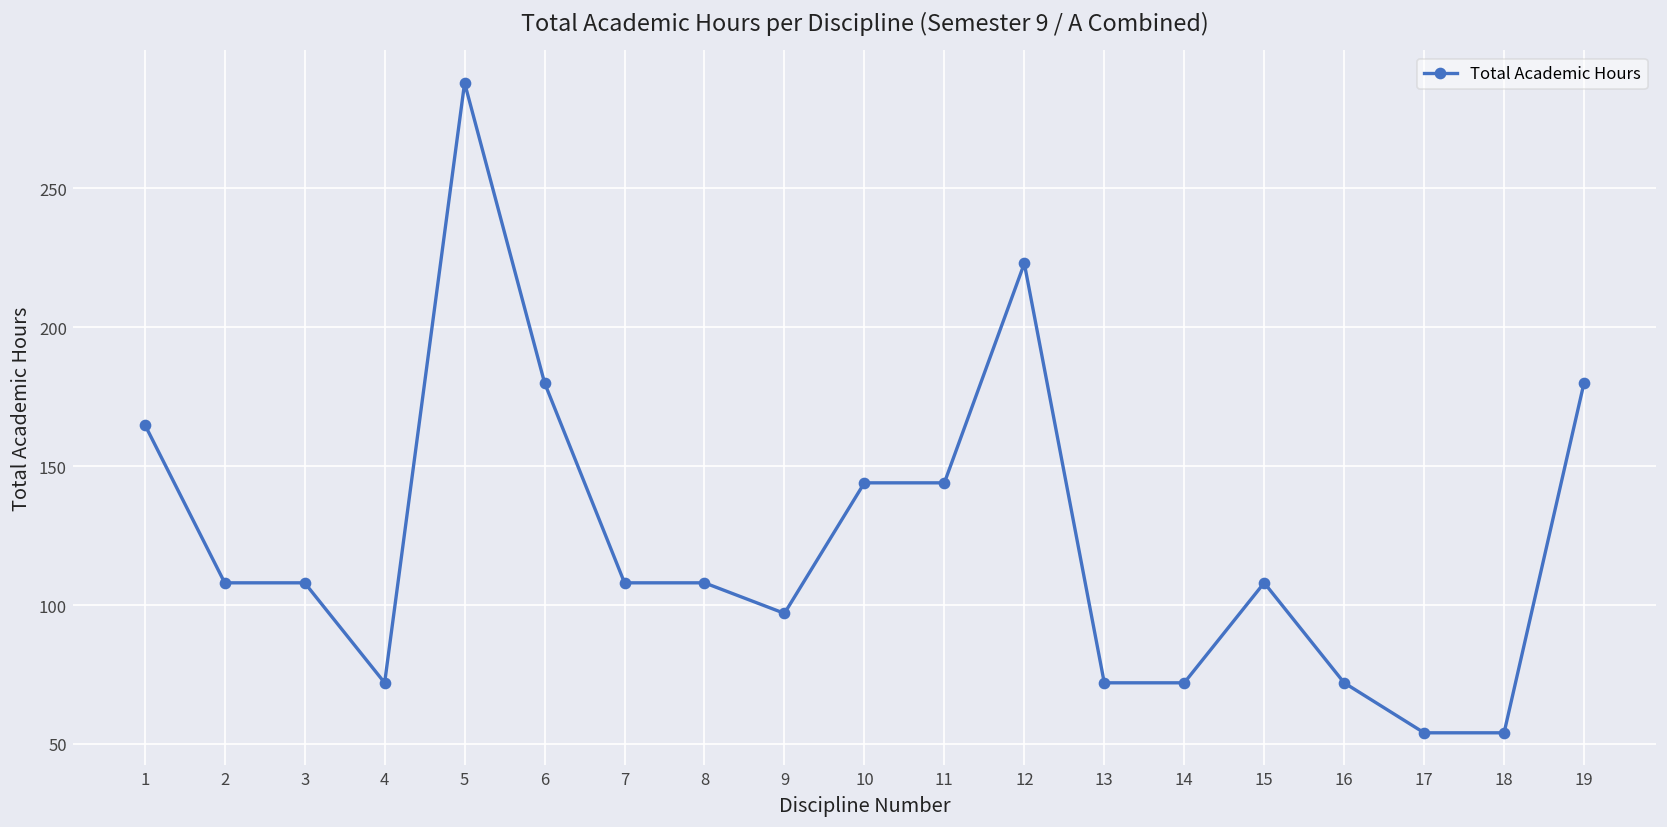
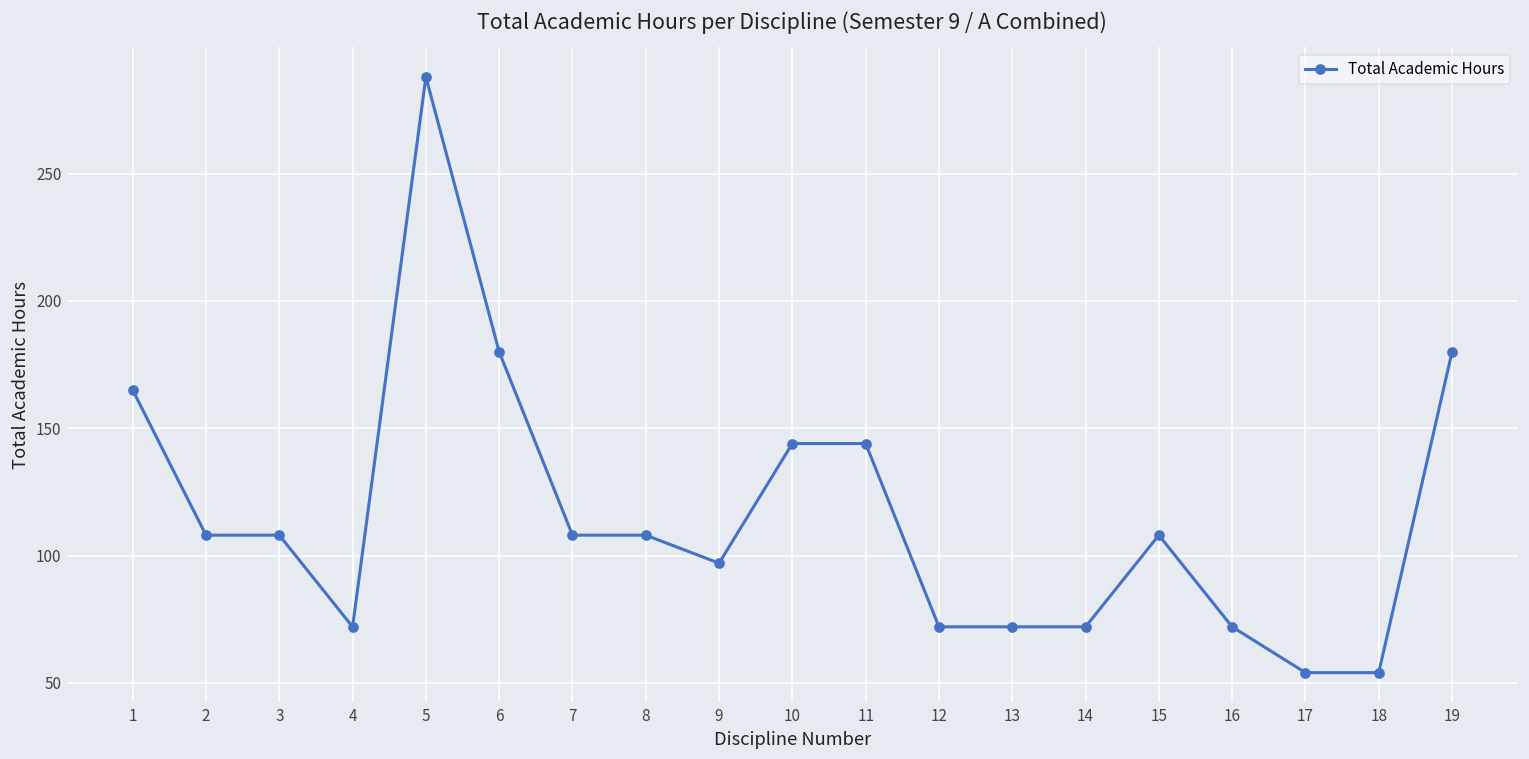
12: 223 -> 72
